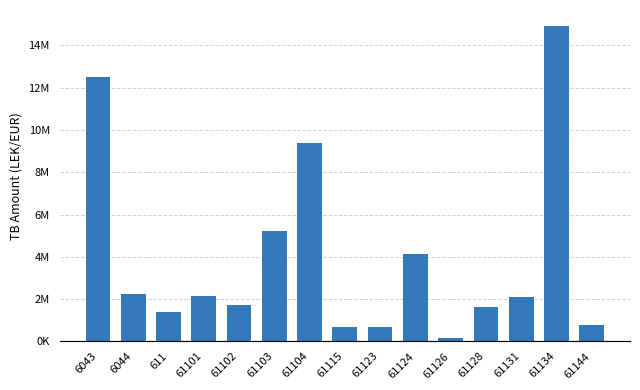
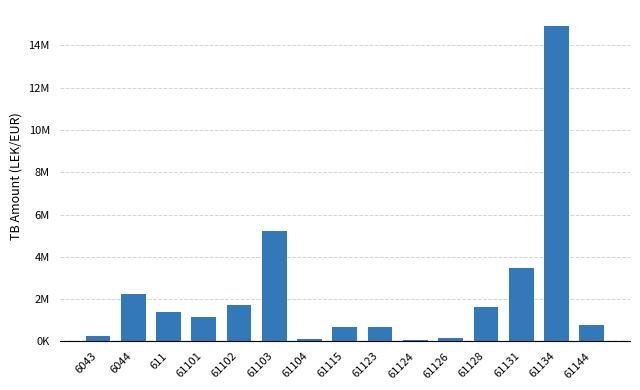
6043: 12500000 -> 300000
61101: 2100000 -> 1100000
61104: 9400000 -> 100000
61124: 4100000 -> 100000
61131: 2100000 -> 3500000
